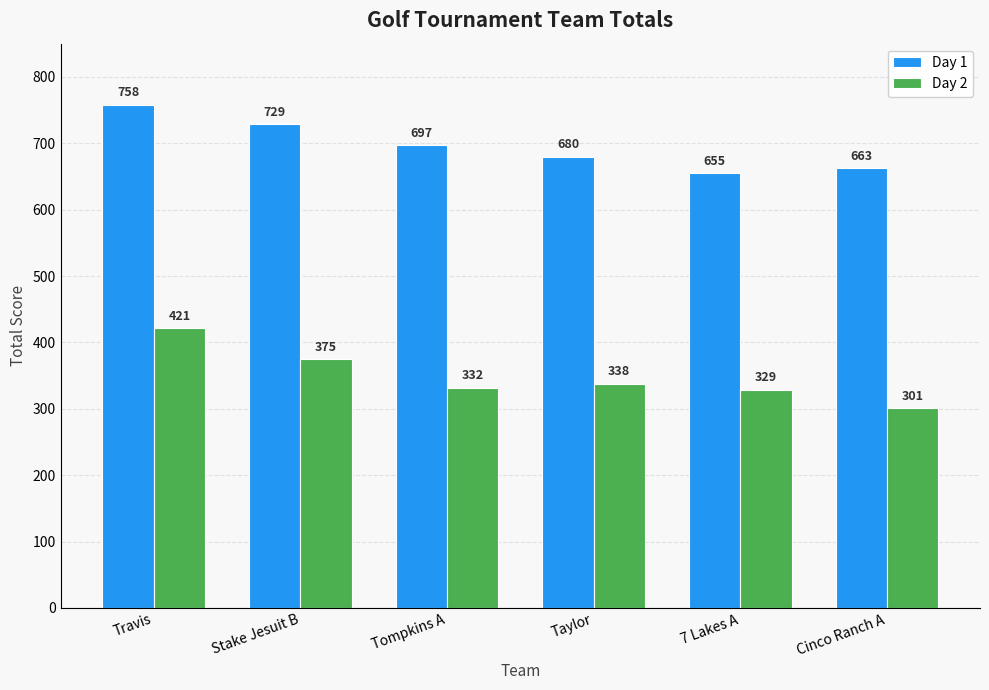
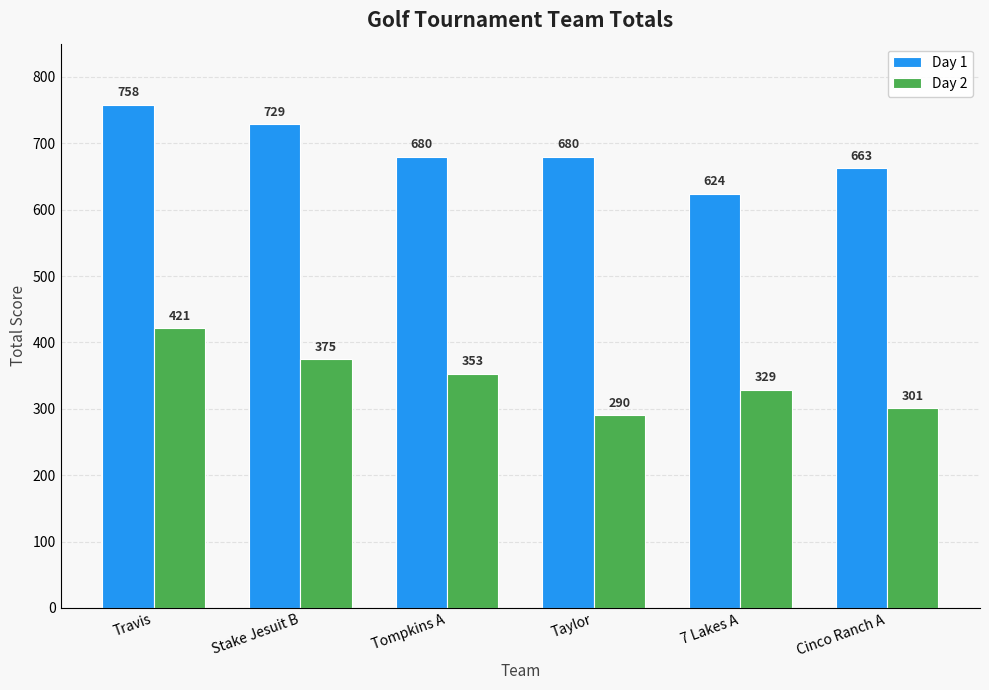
Day 1, Tompkins A: 697 -> 680
Day 2, Tompkins A: 332 -> 353
Day 2, Taylor: 338 -> 290
Day 1, 7 Lakes A: 655 -> 624
